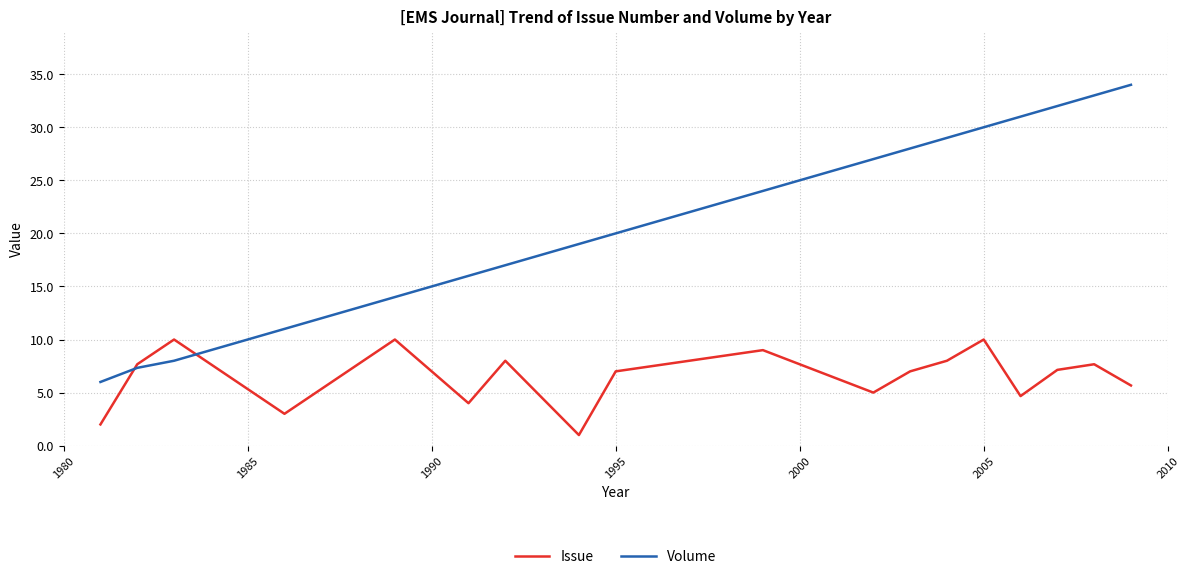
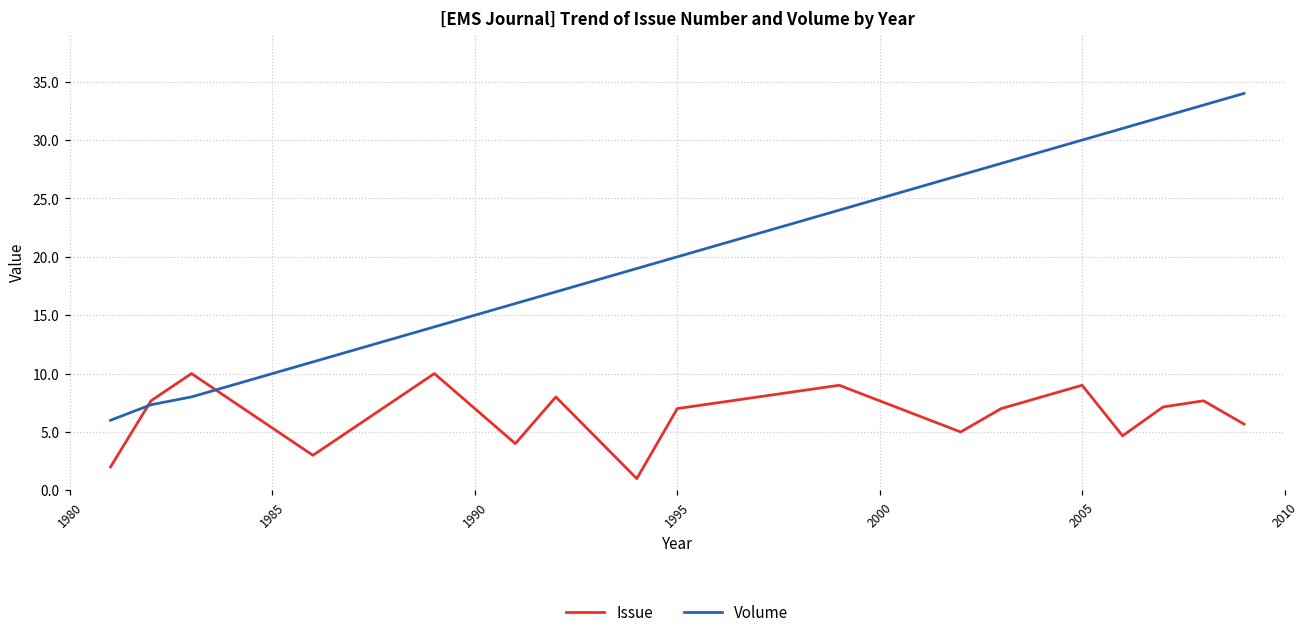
Issue, 2005: 10 -> 9
